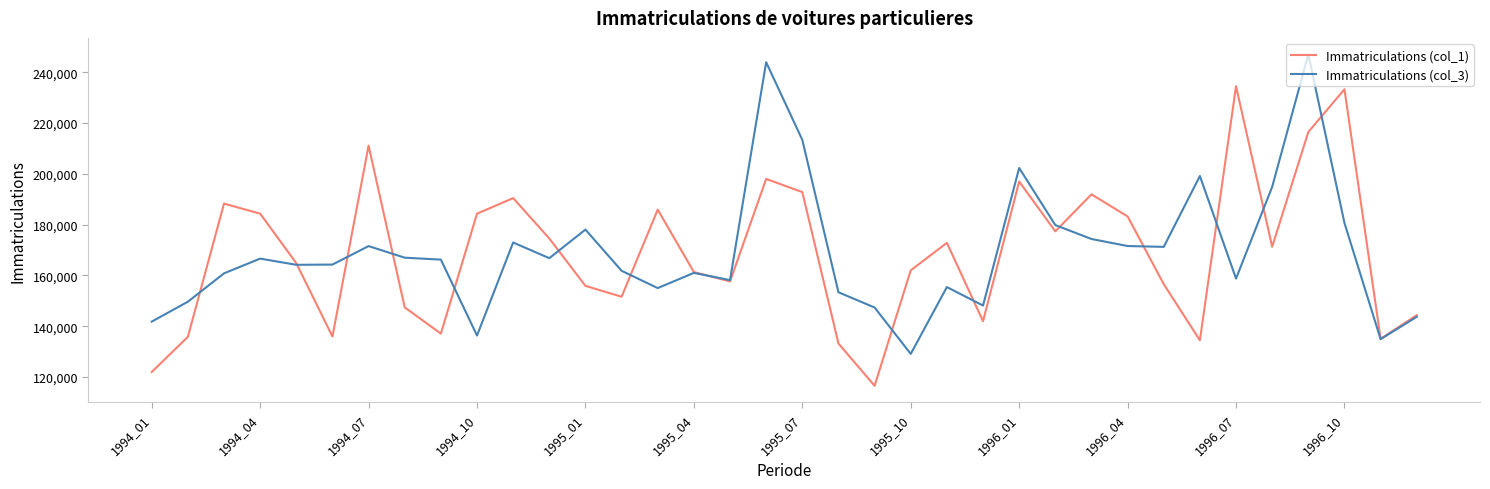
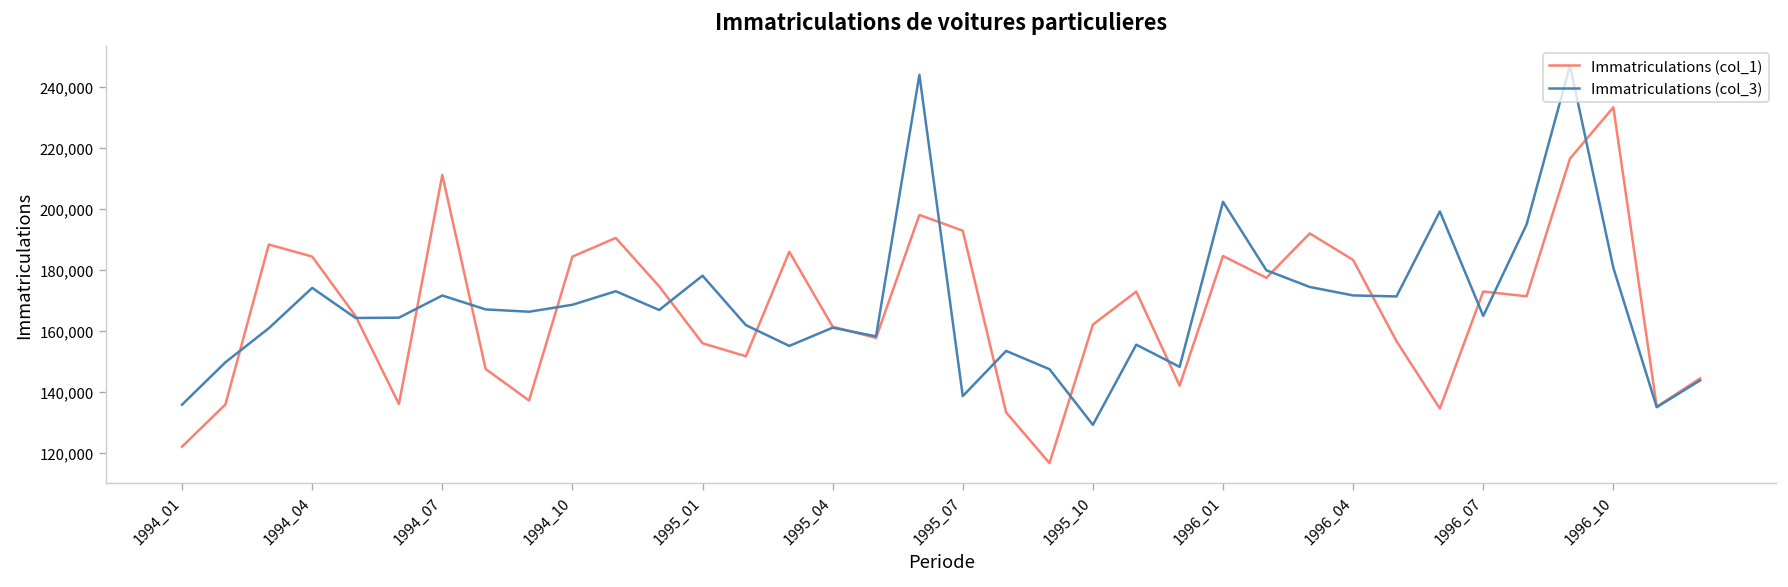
Immatriculations (col_3), 1994_01: 142,000 -> 136,000
Immatriculations (col_3), 1994_04: 167,000 -> 174,000
Immatriculations (col_3), 1994_10: 136,000 -> 169,000
Immatriculations (col_3), 1995_07: 213,000 -> 139,000
Immatriculations (col_1), 1996_01: 197,000 -> 185,000
Immatriculations (col_1), 1996_07: 234,000 -> 173,000
Immatriculations (col_3), 1996_07: 159,000 -> 165,000
